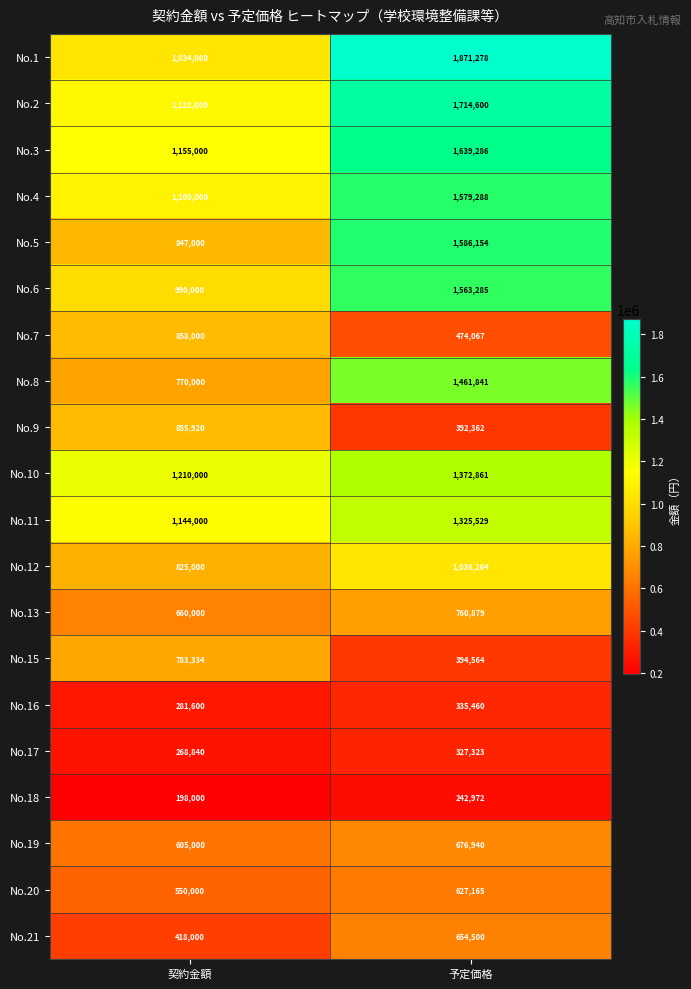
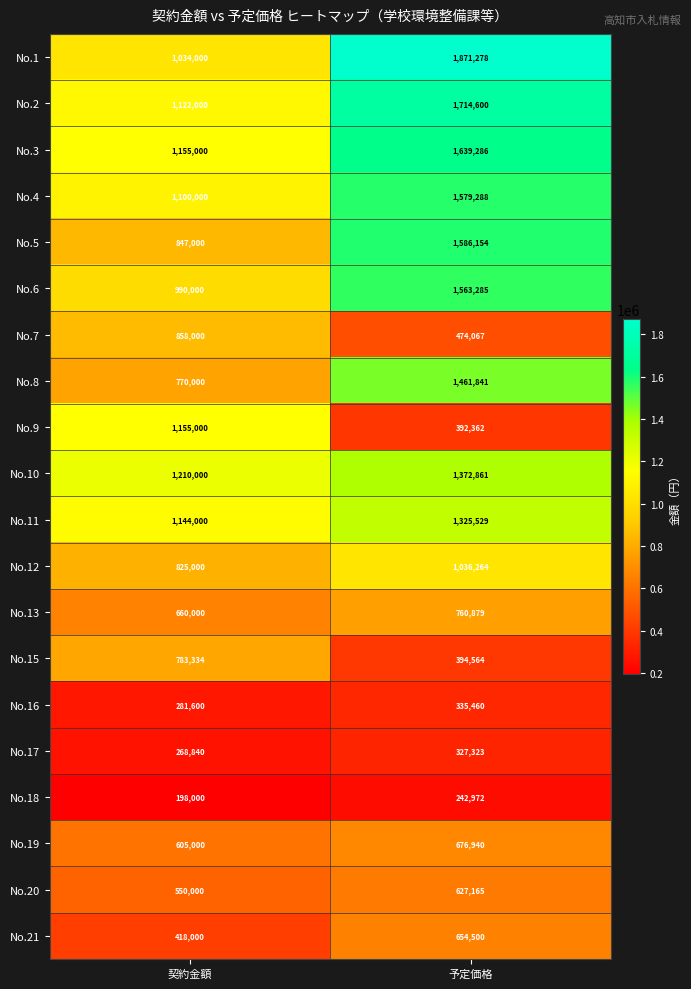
No.9, 契約金額: 855,920 -> 1,155,000
